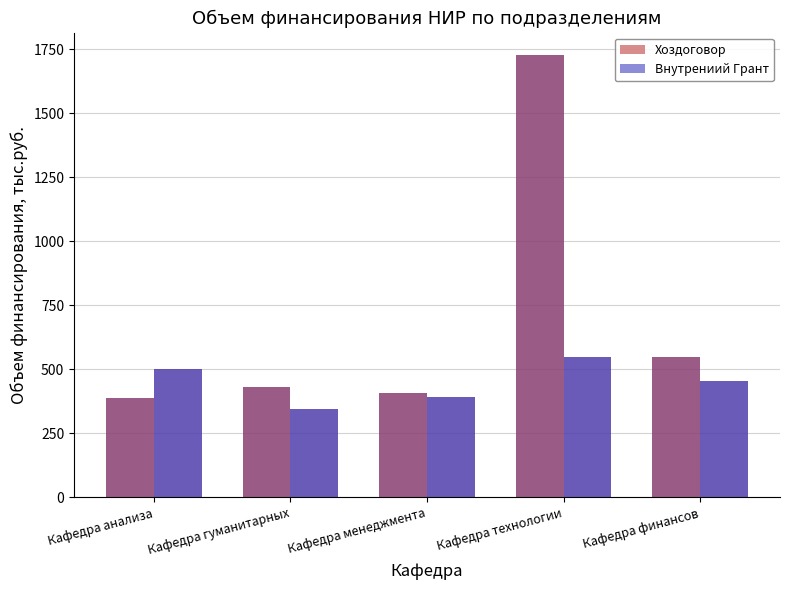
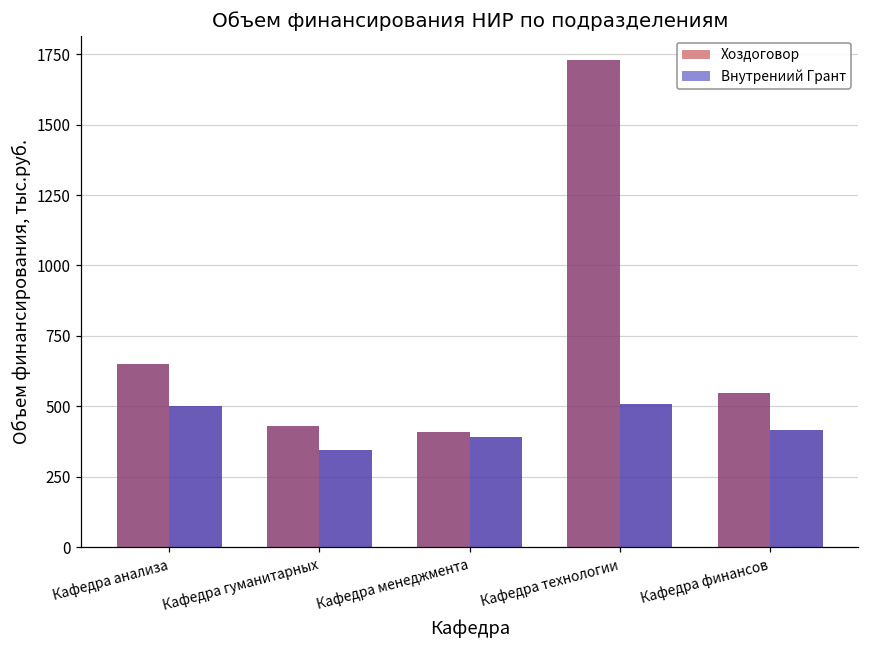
Хоздоговор, Кафедра анализа: 390 -> 650
Внутрениий Грант, Кафедра технологии: 550 -> 510
Внутрениий Грант, Кафедра финансов: 450 -> 420
